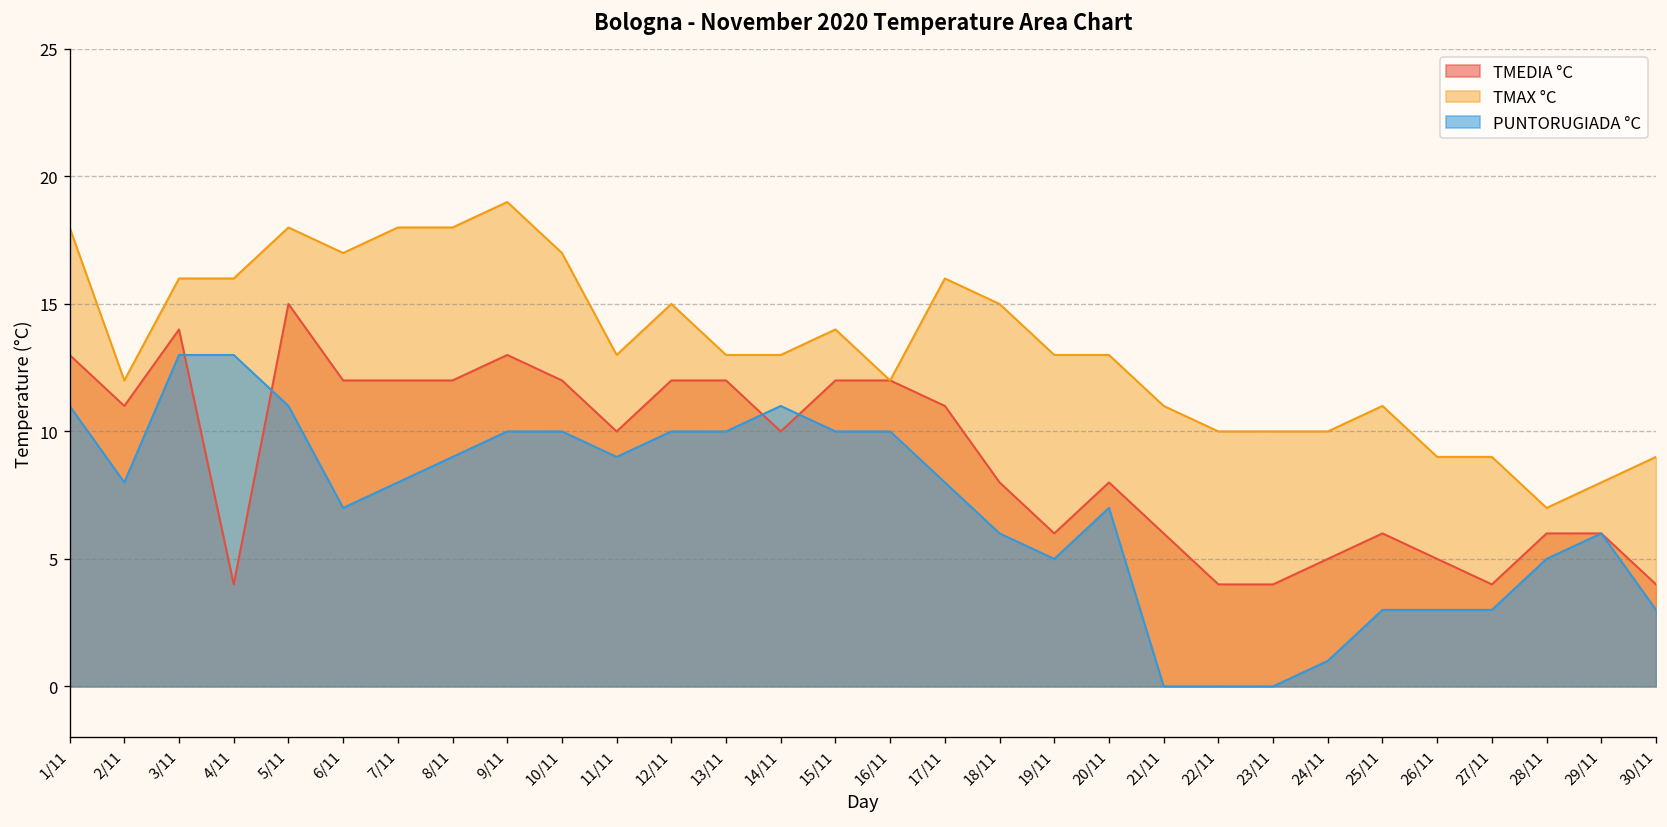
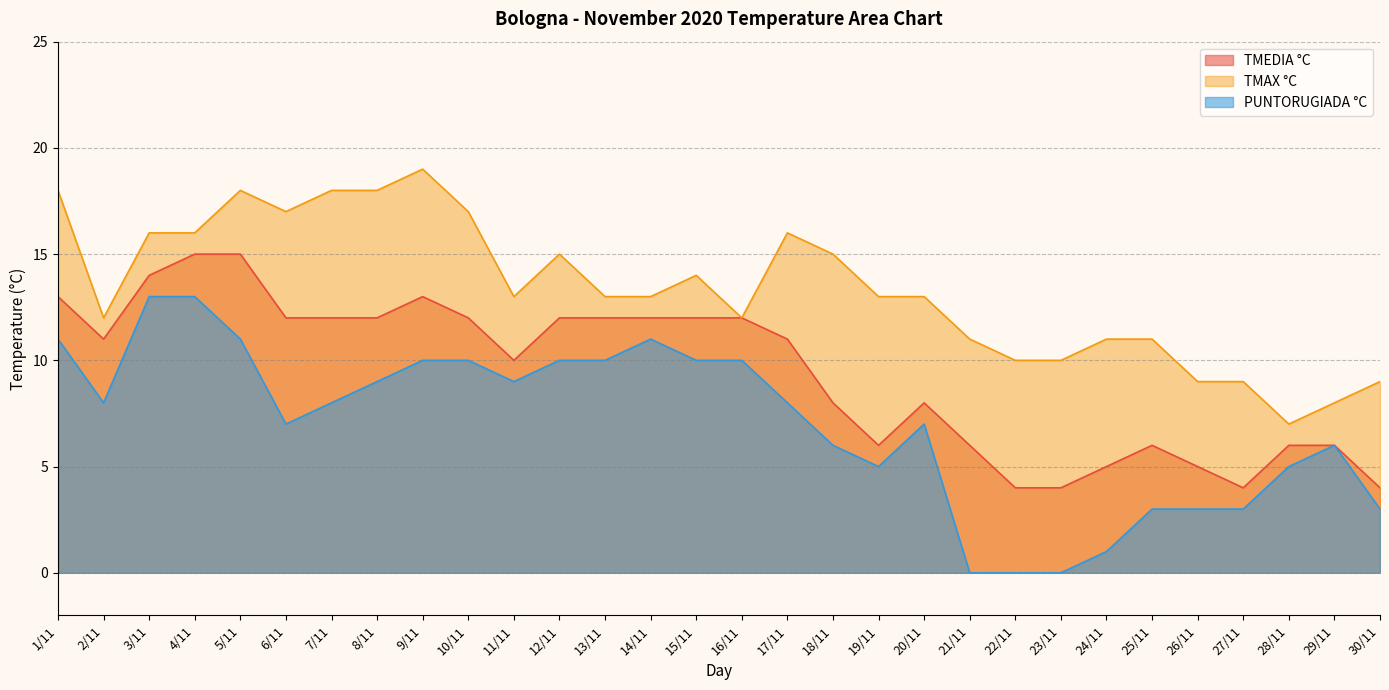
TMEDIA °C, 4/11: 4 -> 15
TMEDIA °C, 14/11: 10 -> 12
TMAX °C, 24/11: 10 -> 11
